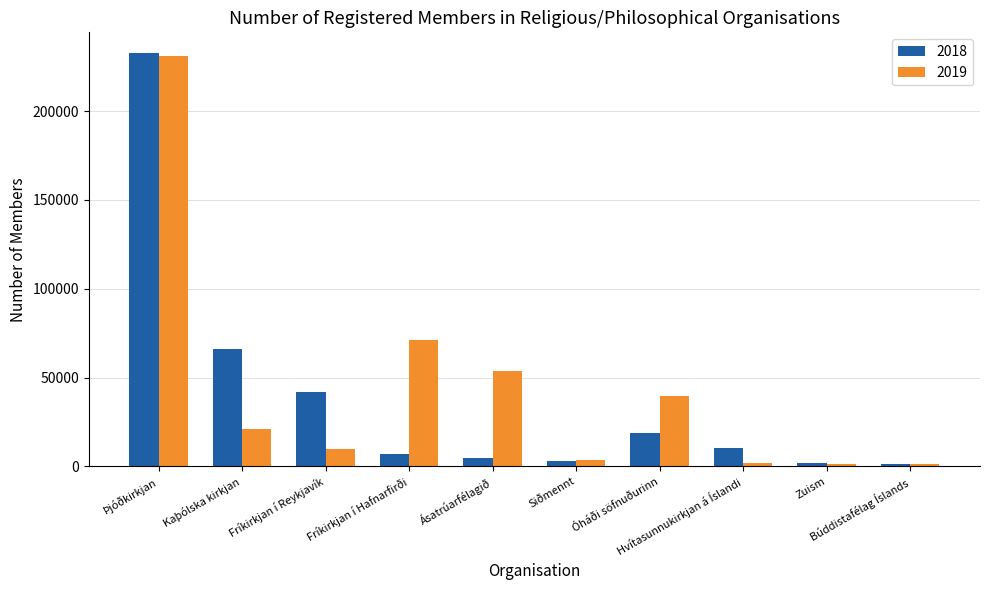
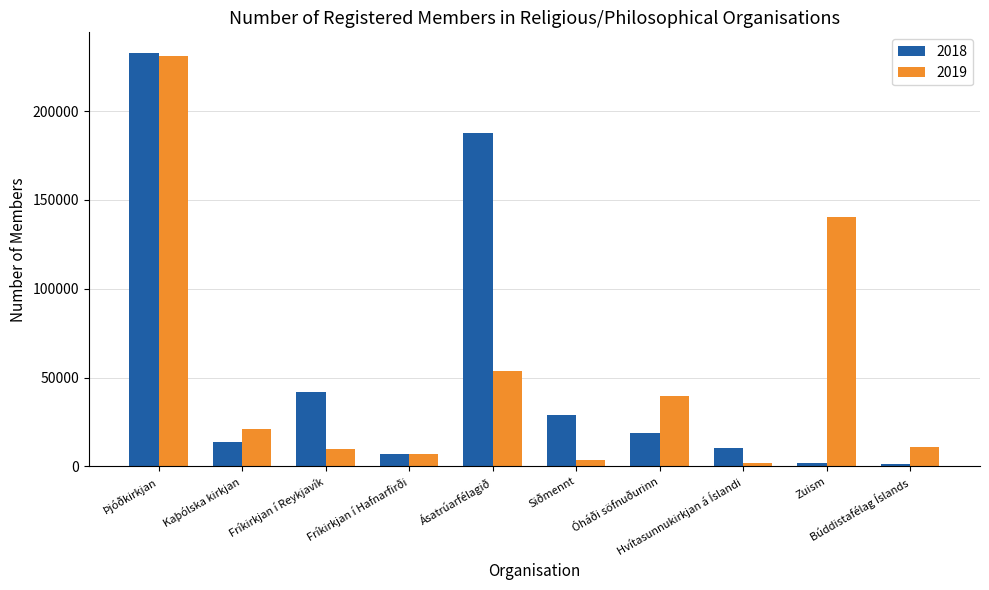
2018, Kaþólska kirkjan: 66000 -> 14000
2019, Fríkirkjan í Hafnarfirði: 71000 -> 7000
2018, Ásatrúarfélagið: 4000 -> 188000
2018, Siðmennt: 3000 -> 29000
2019, Zuism: 1000 -> 141000
2019, Búddistafélag Íslands: 1000 -> 11000
